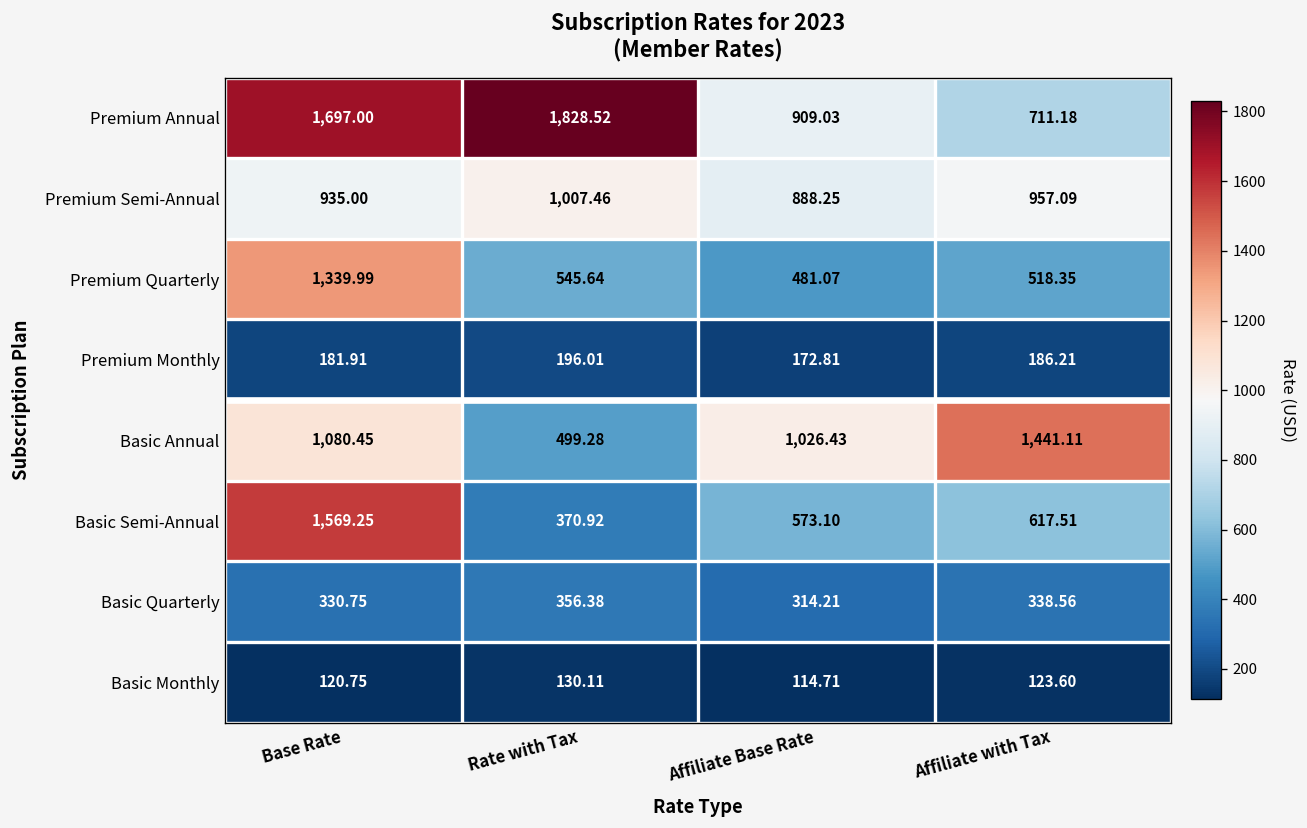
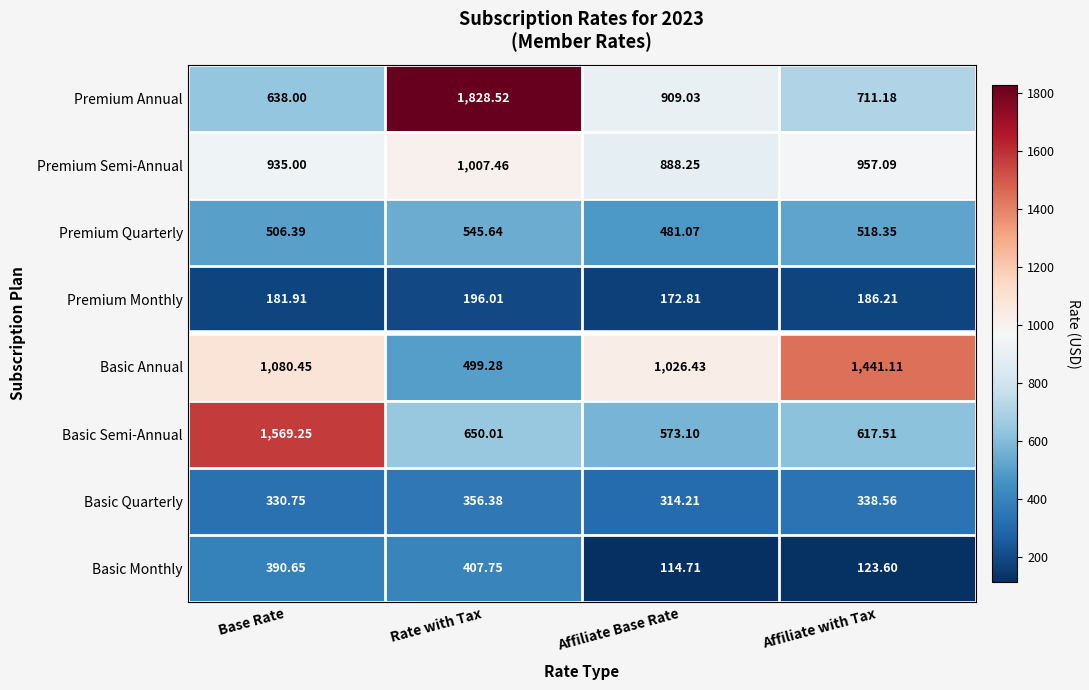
Premium Annual, Base Rate: 1,697.00 -> 638.00
Premium Quarterly, Base Rate: 1,339.99 -> 506.39
Basic Semi-Annual, Rate with Tax: 370.92 -> 650.01
Basic Monthly, Base Rate: 120.75 -> 390.65
Basic Monthly, Rate with Tax: 130.11 -> 407.75
